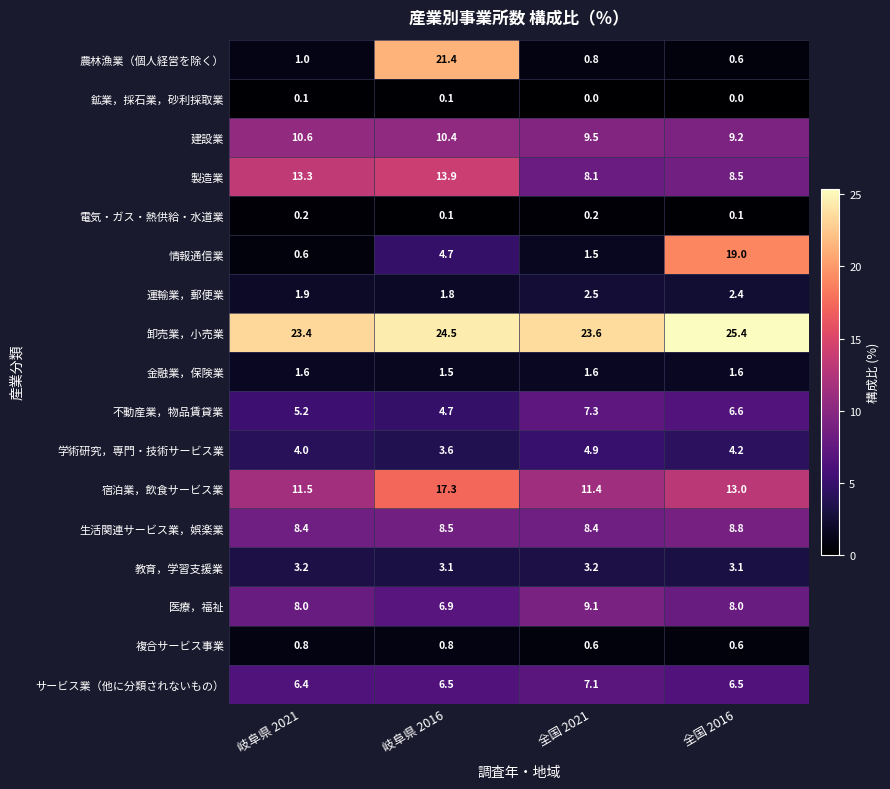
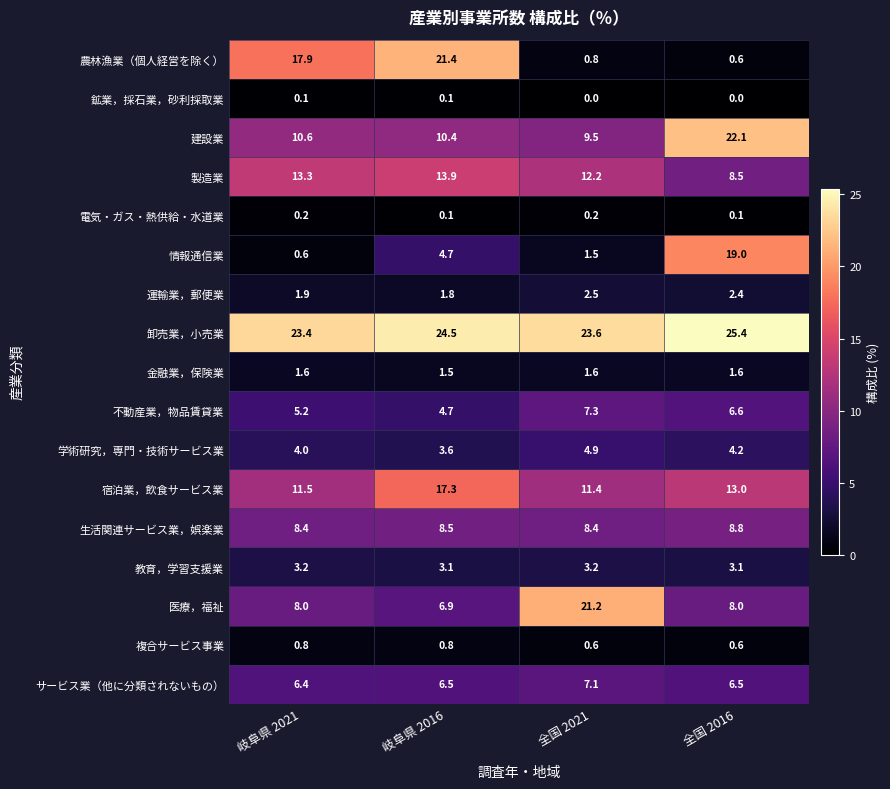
農林漁業（個人経営を除く）, 岐阜県 2021: 1.0 -> 17.9
建設業, 全国 2016: 9.2 -> 22.1
製造業, 全国 2021: 8.1 -> 12.2
医療，福祉, 全国 2021: 9.1 -> 21.2
